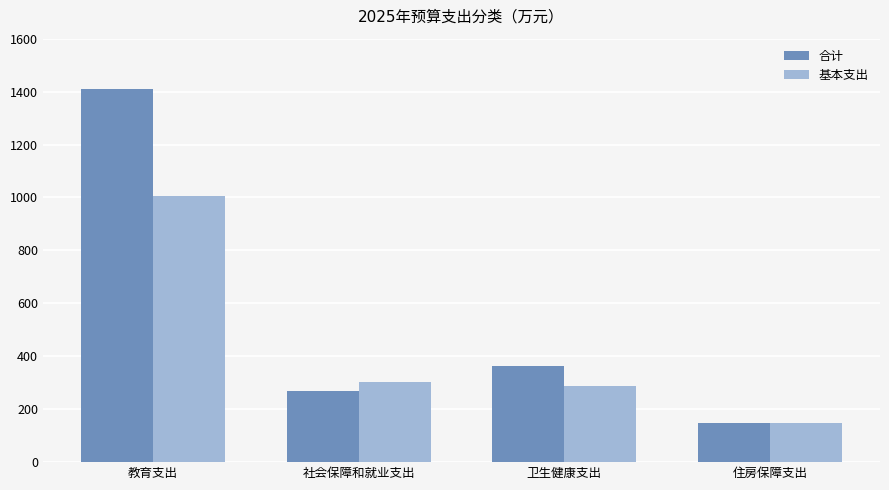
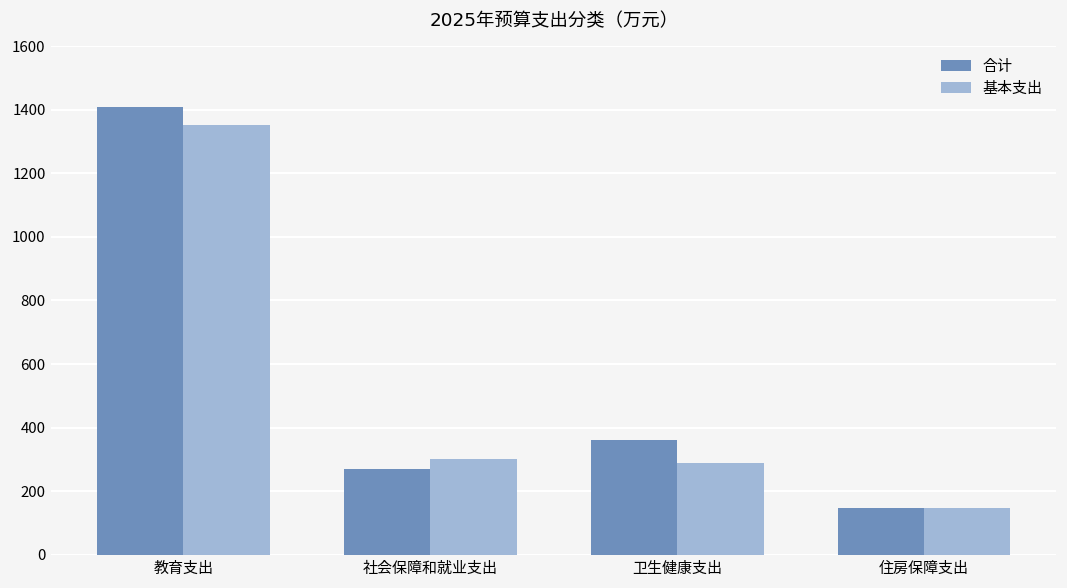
基本支出, 教育支出: 1010 -> 1350
